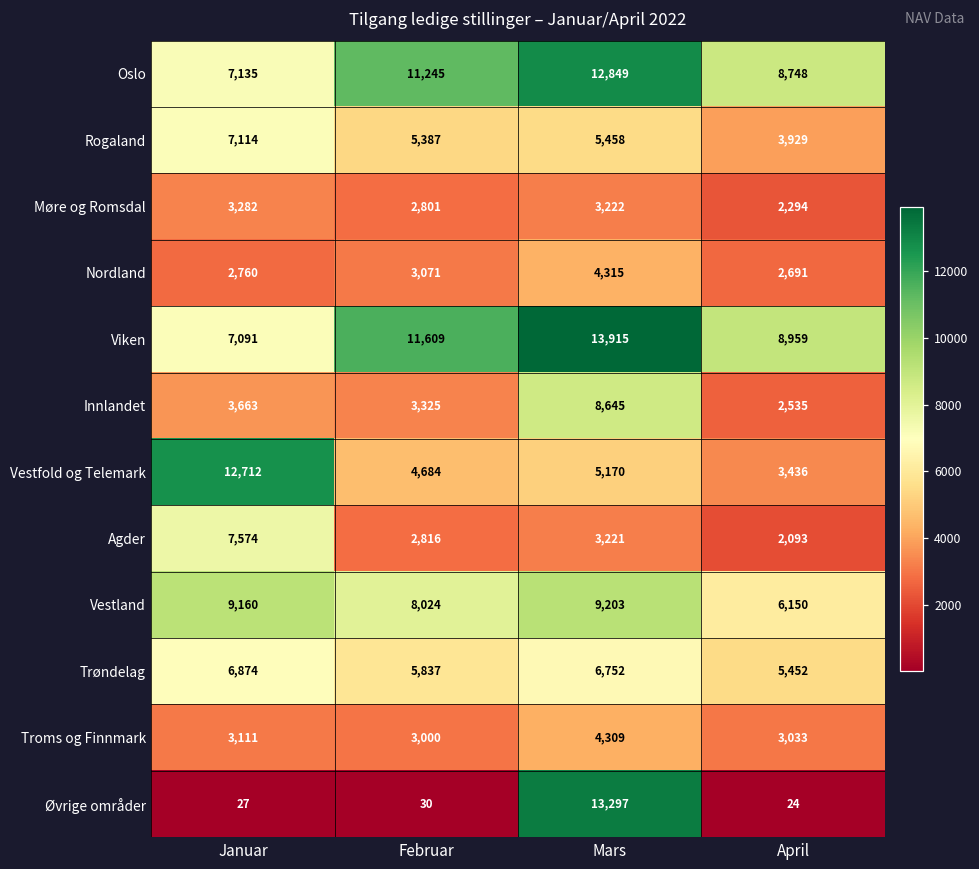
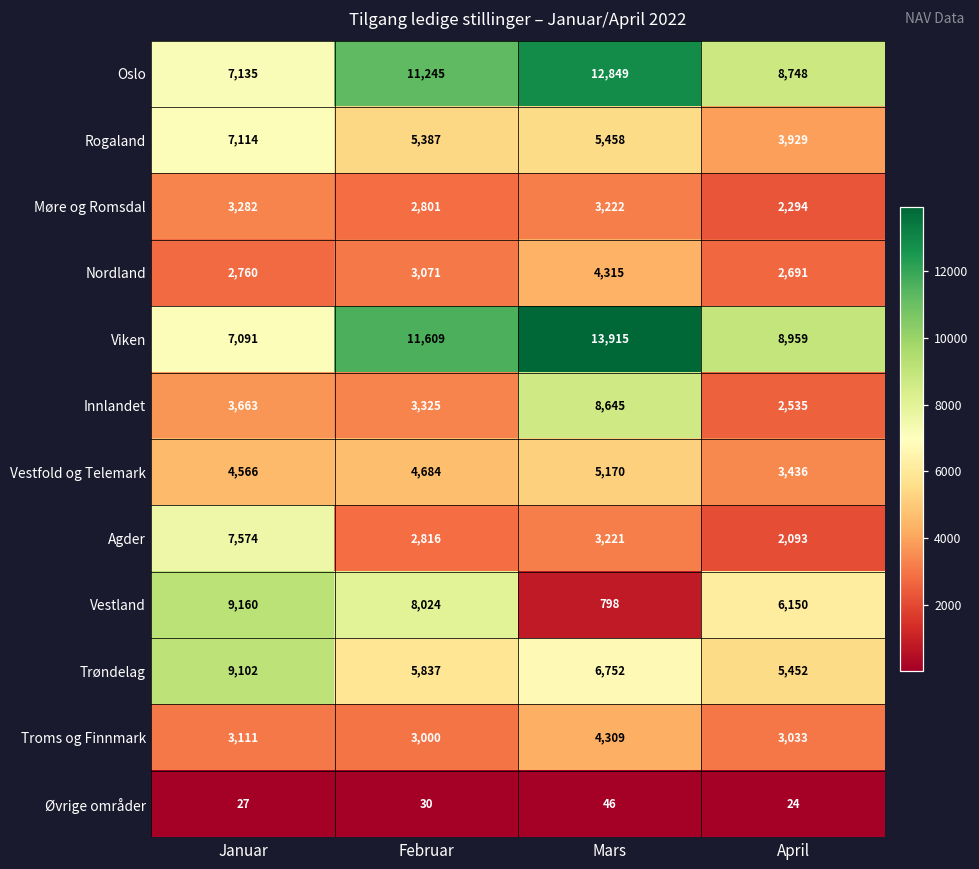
Vestfold og Telemark, Januar: 12,712 -> 4,566
Vestland, Mars: 9,203 -> 798
Trøndelag, Januar: 6,874 -> 9,102
Øvrige områder, Mars: 13,297 -> 46
